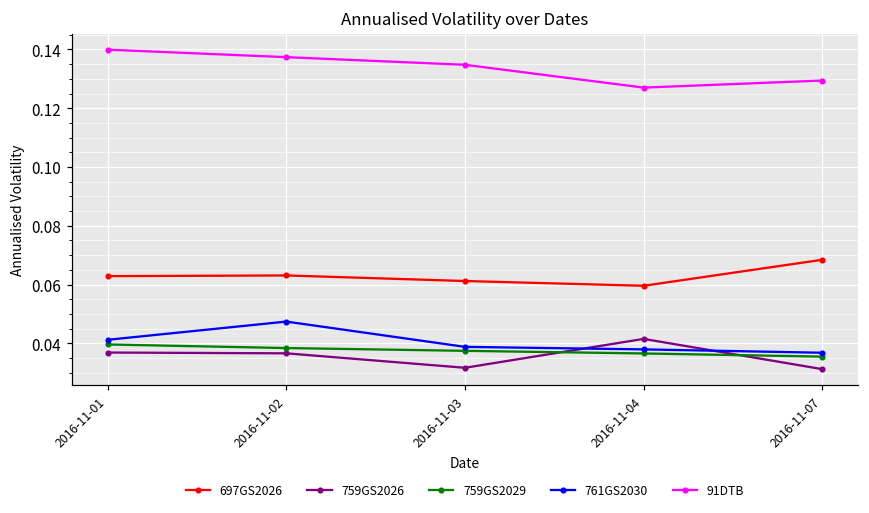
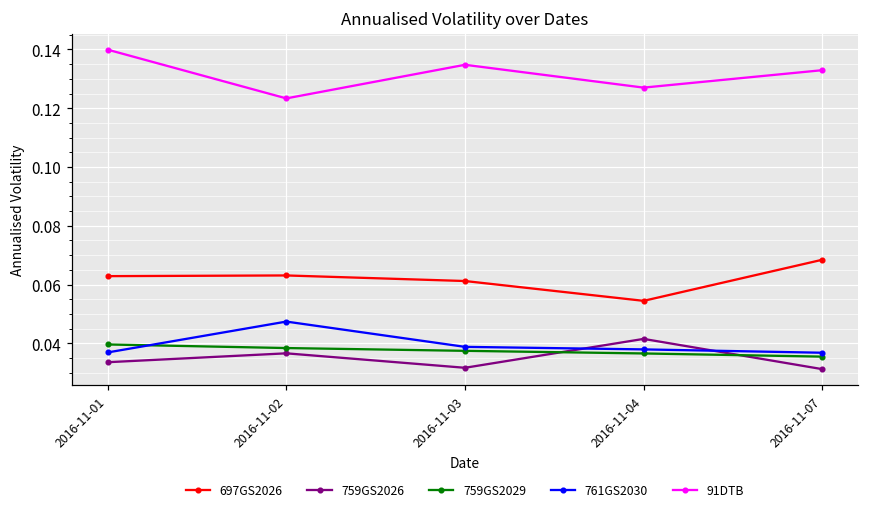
759GS2026, 2016-11-01: 0.037 -> 0.034
761GS2030, 2016-11-01: 0.041 -> 0.037
91DTB, 2016-11-02: 0.137 -> 0.123
697GS2026, 2016-11-04: 0.060 -> 0.054
91DTB, 2016-11-07: 0.129 -> 0.133
